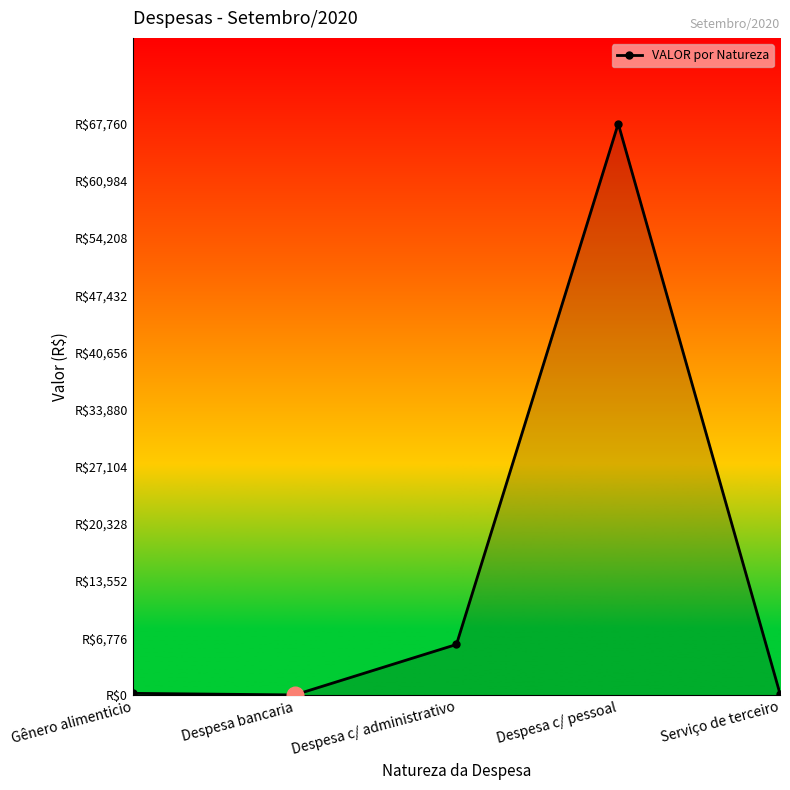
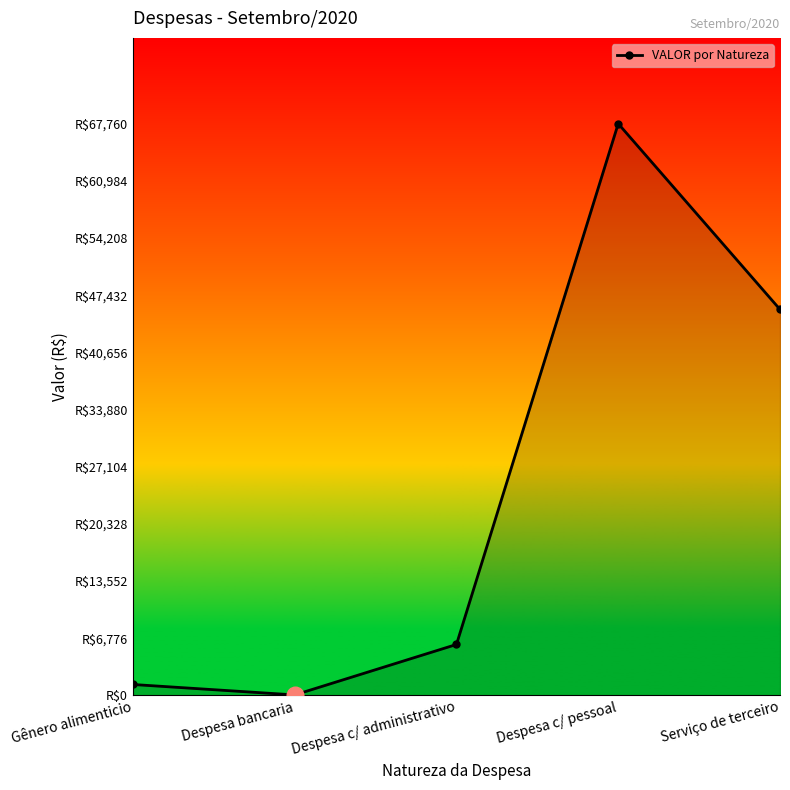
VALOR por Natureza, Gênero alimenticio: R$0 -> R$1,000
VALOR por Natureza, Serviço de terceiro: R$0 -> R$46,000
